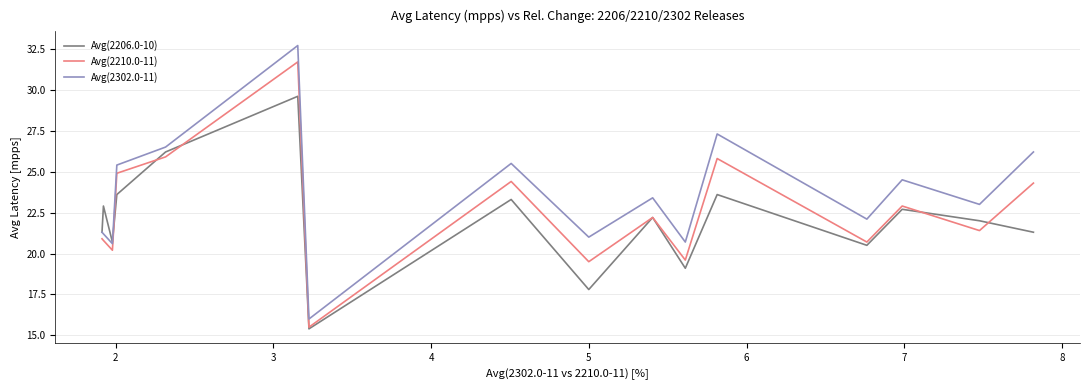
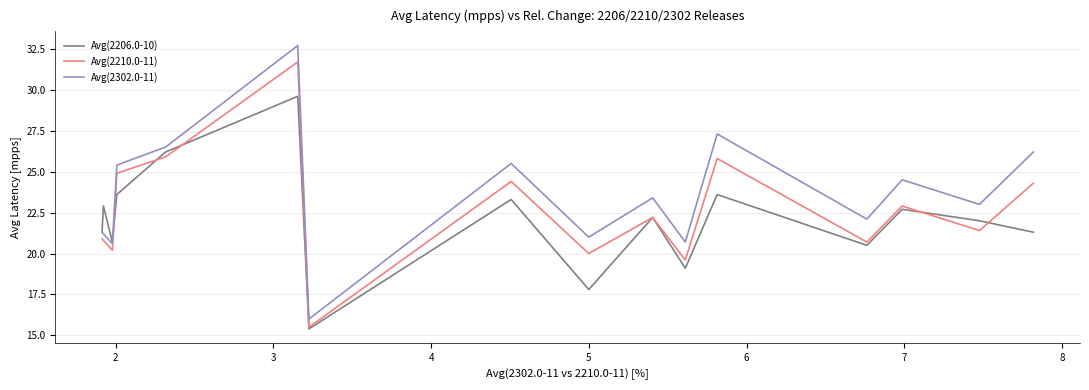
Avg(2210.0-11), 5: 19.5 -> 20.0
